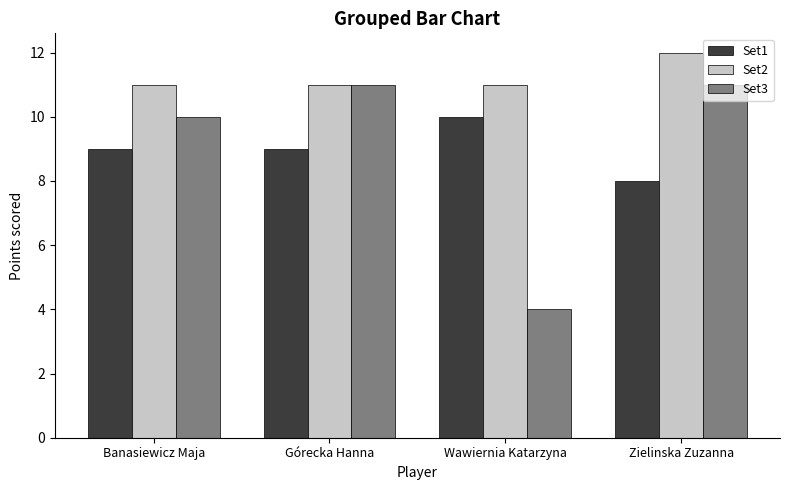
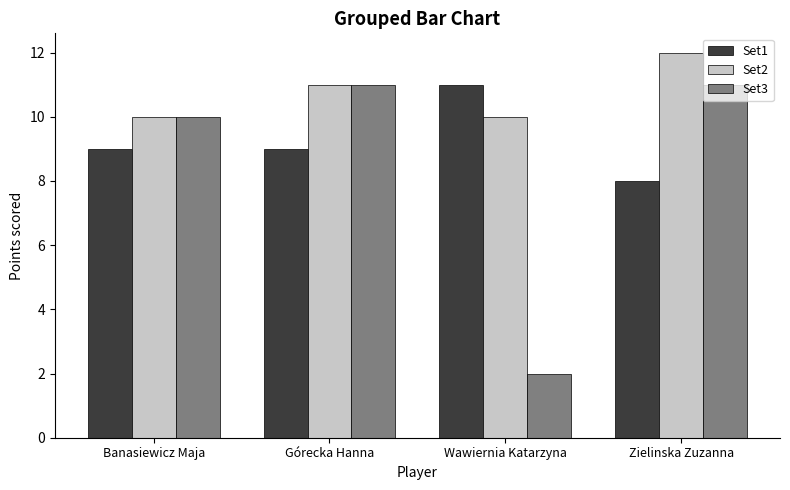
Set2, Banasiewicz Maja: 11 -> 10
Set1, Wawiernia Katarzyna: 10 -> 11
Set2, Wawiernia Katarzyna: 11 -> 10
Set3, Wawiernia Katarzyna: 4 -> 2
